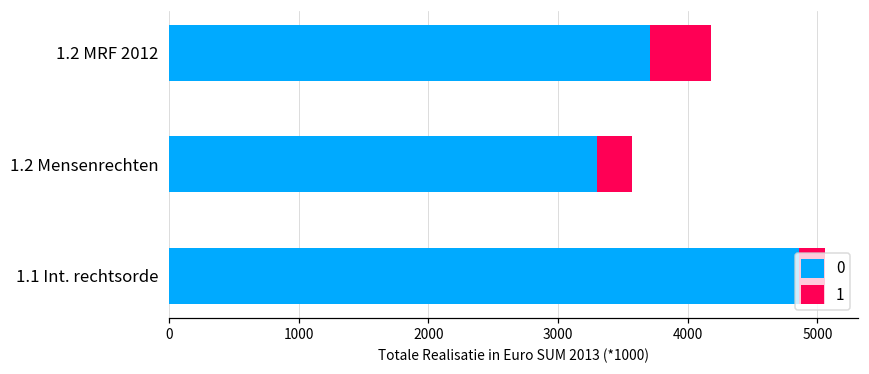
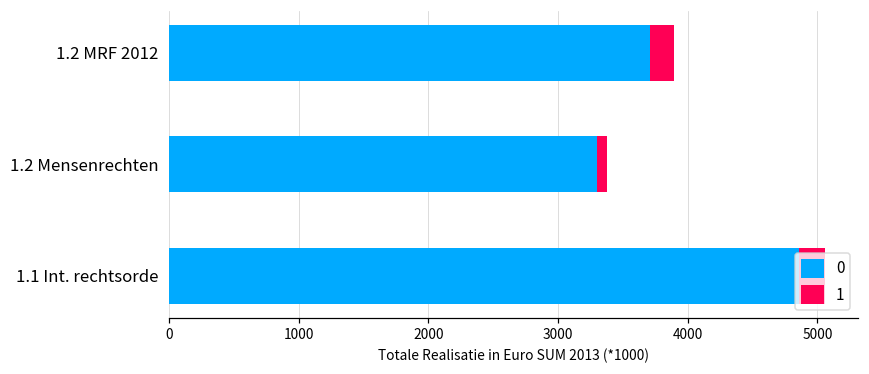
1, 1.2 MRF 2012: 470 -> 190
1, 1.2 Mensenrechten: 270 -> 80
